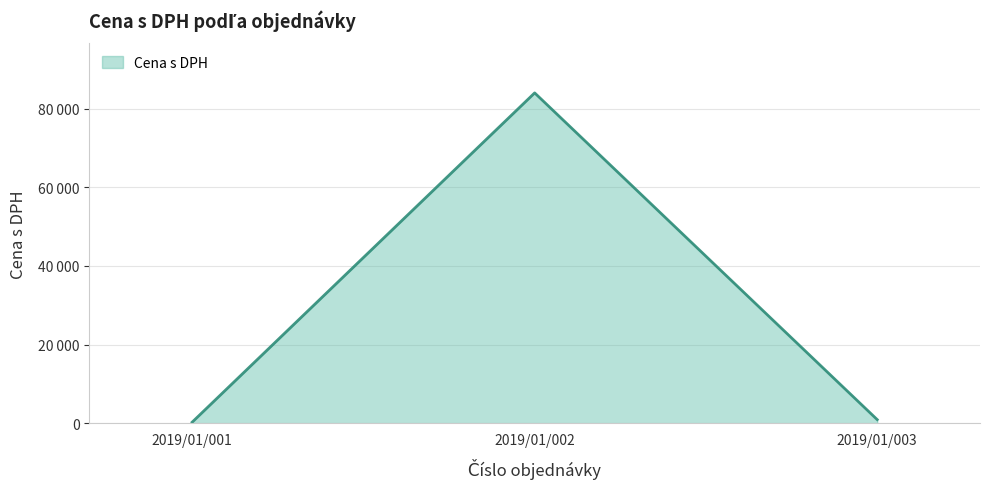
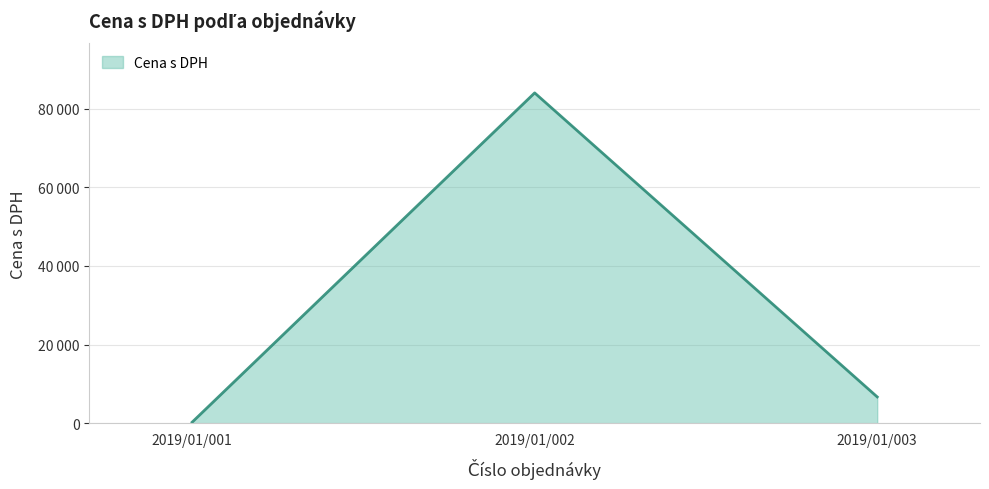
2019/01/003: 1000 -> 7000
